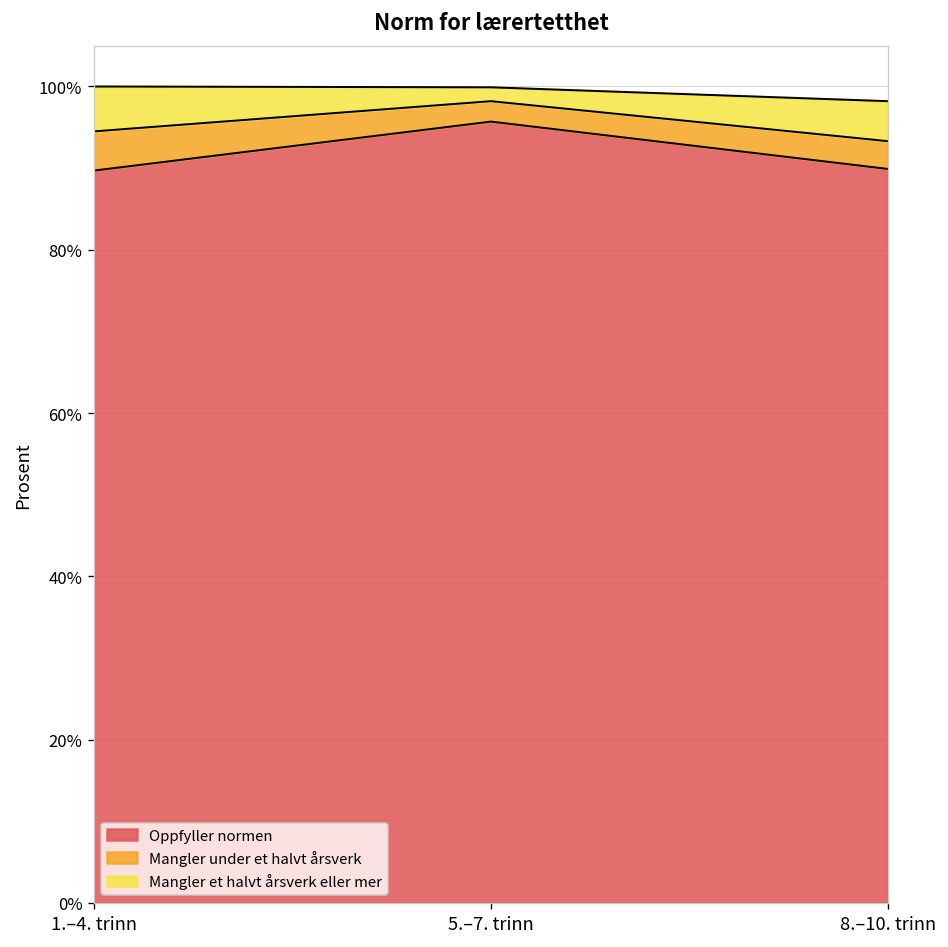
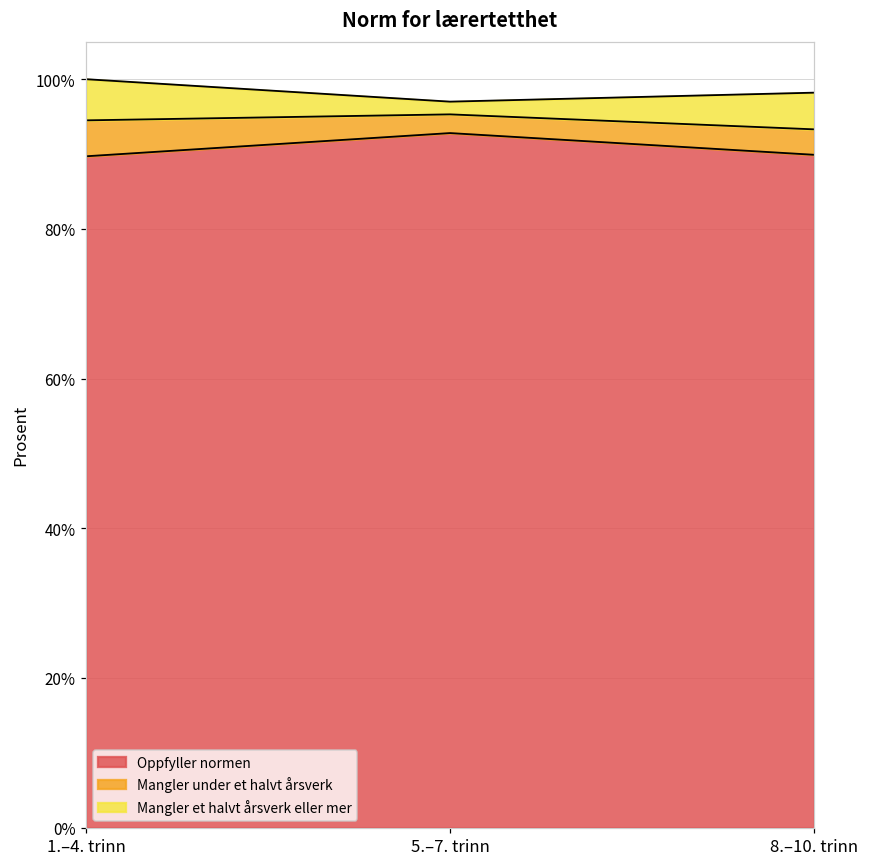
Oppfyller normen, 5.–7. trinn: 96% -> 93%
